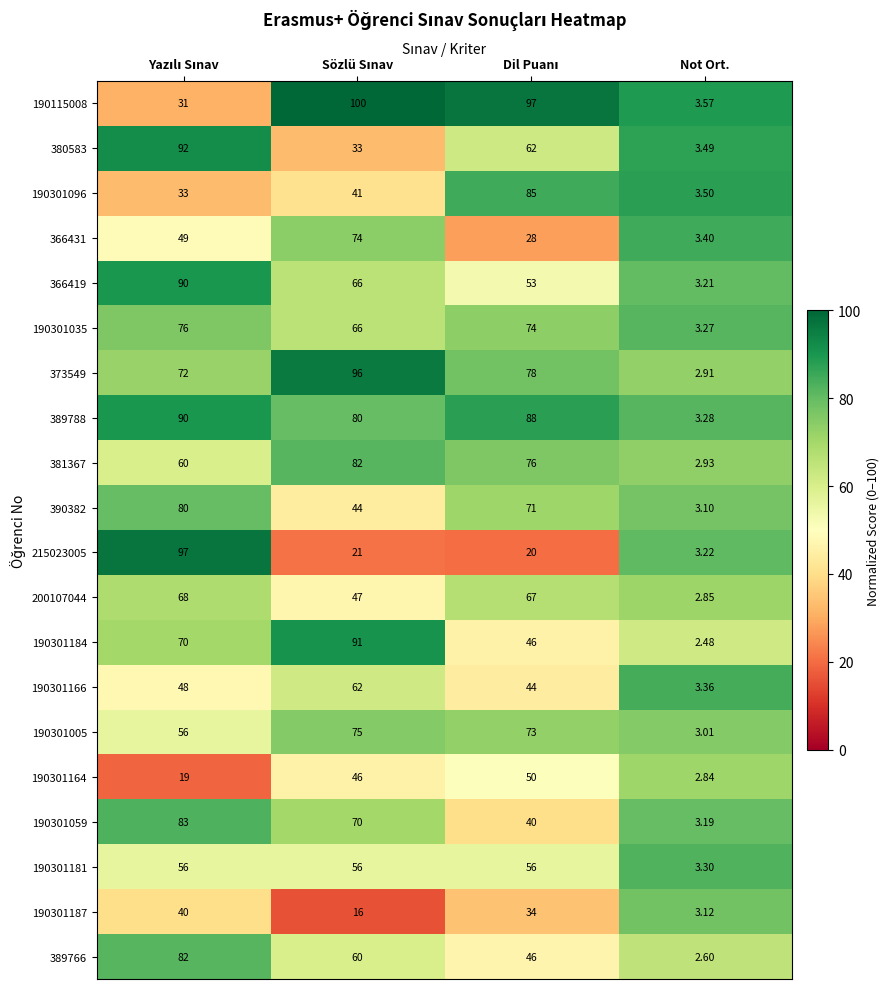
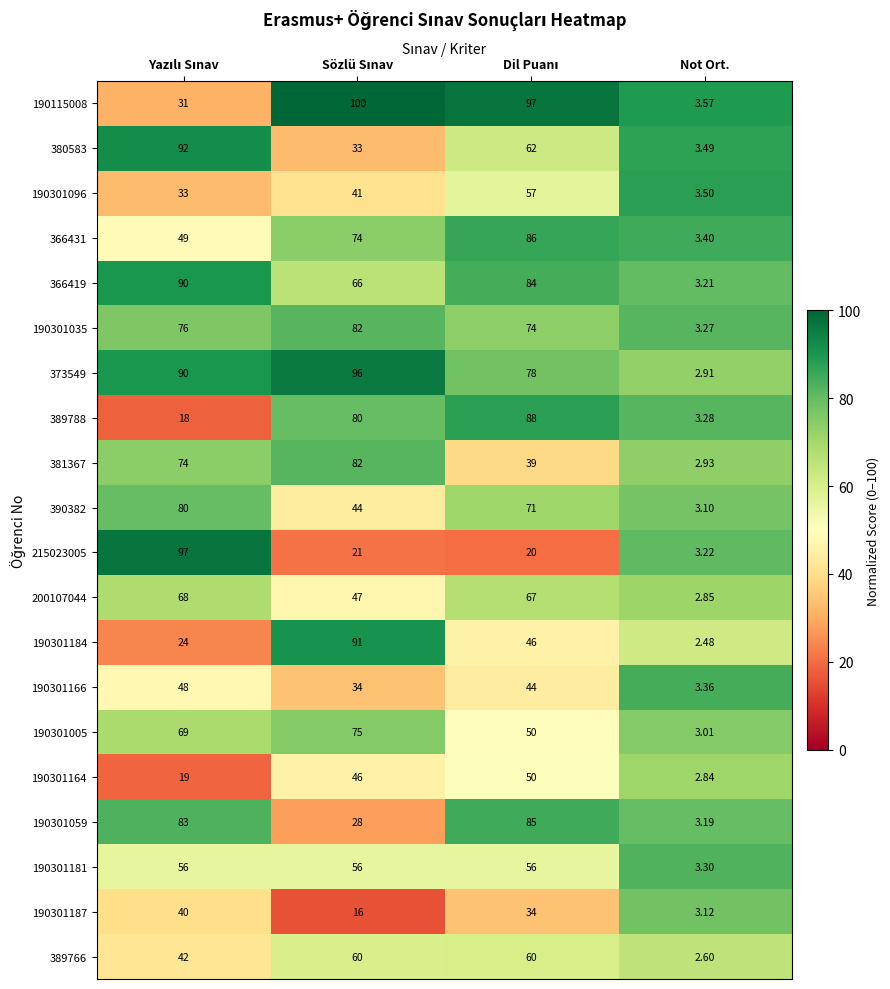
190301096, Dil Puanı: 85 -> 57
366431, Dil Puanı: 28 -> 86
366419, Dil Puanı: 53 -> 84
190301035, Sözlü Sınav: 66 -> 82
373549, Yazılı Sınav: 72 -> 90
389788, Yazılı Sınav: 90 -> 18
381367, Yazılı Sınav: 60 -> 74
381367, Dil Puanı: 76 -> 39
190301184, Yazılı Sınav: 70 -> 24
190301166, Sözlü Sınav: 62 -> 34
190301005, Yazılı Sınav: 56 -> 69
190301005, Dil Puanı: 73 -> 50
190301059, Sözlü Sınav: 70 -> 28
190301059, Dil Puanı: 40 -> 85
389766, Yazılı Sınav: 82 -> 42
389766, Dil Puanı: 46 -> 60
